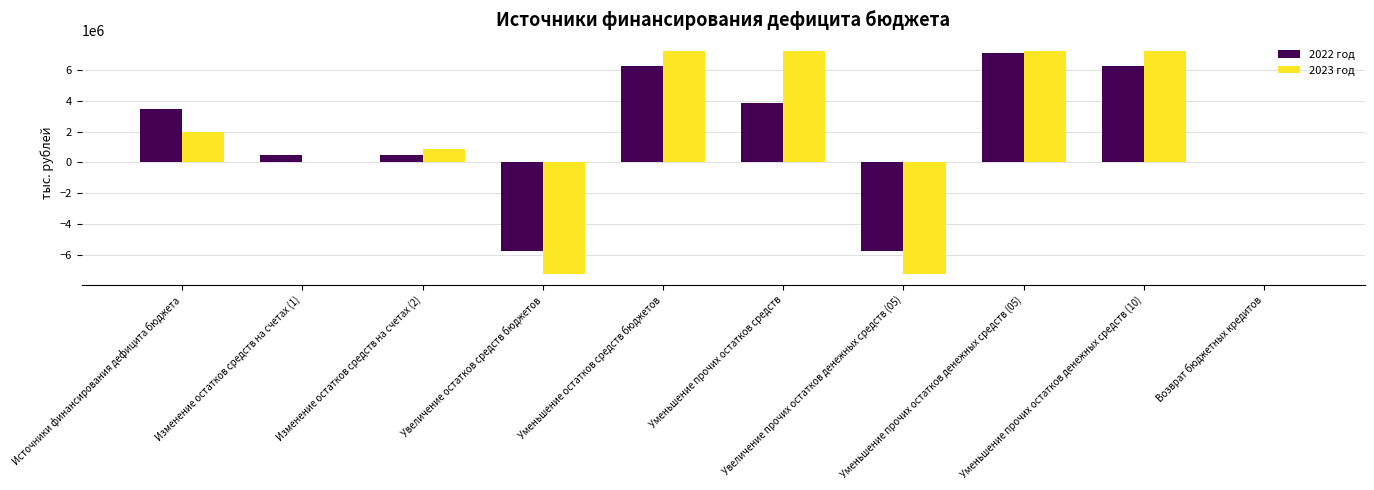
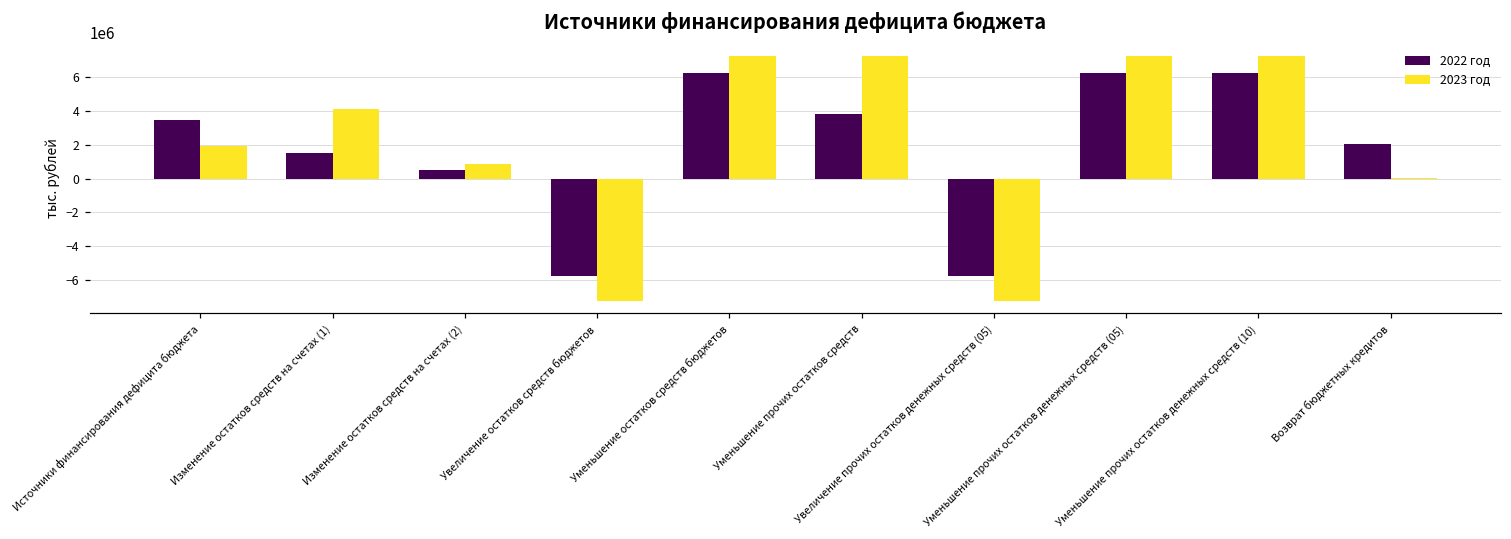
2022 год, Изменение остатков средств на счетах (1): 500000 -> 1500000
2023 год, Изменение остатков средств на счетах (1): 0 -> 4100000
2022 год, Уменьшение прочих остатков денежных средств (05): 7100000 -> 6300000
2022 год, Возврат бюджетных кредитов: 0 -> 2100000
